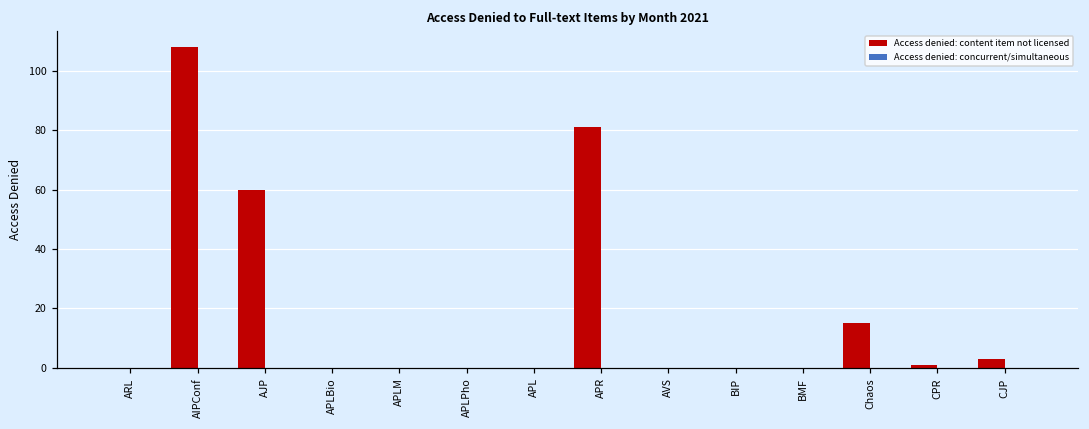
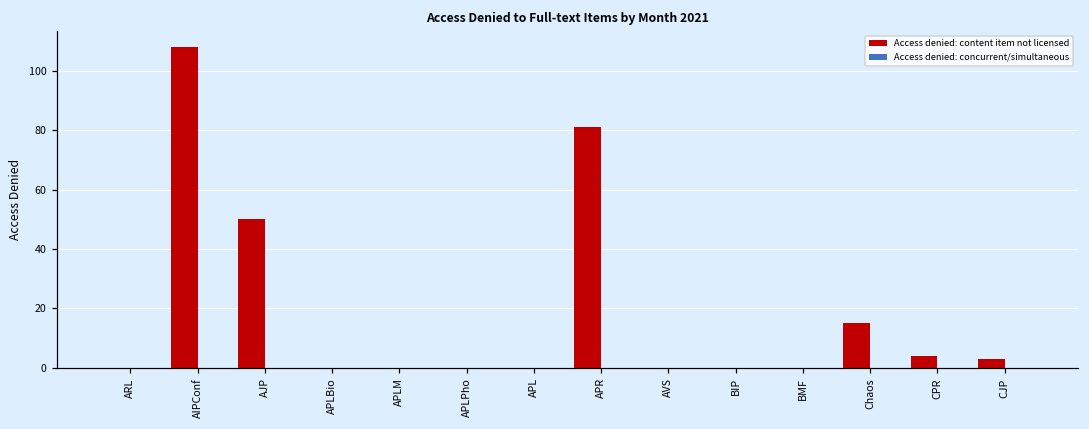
Access denied: content item not licensed, AJP: 60 -> 50
Access denied: content item not licensed, CPR: 1 -> 4
